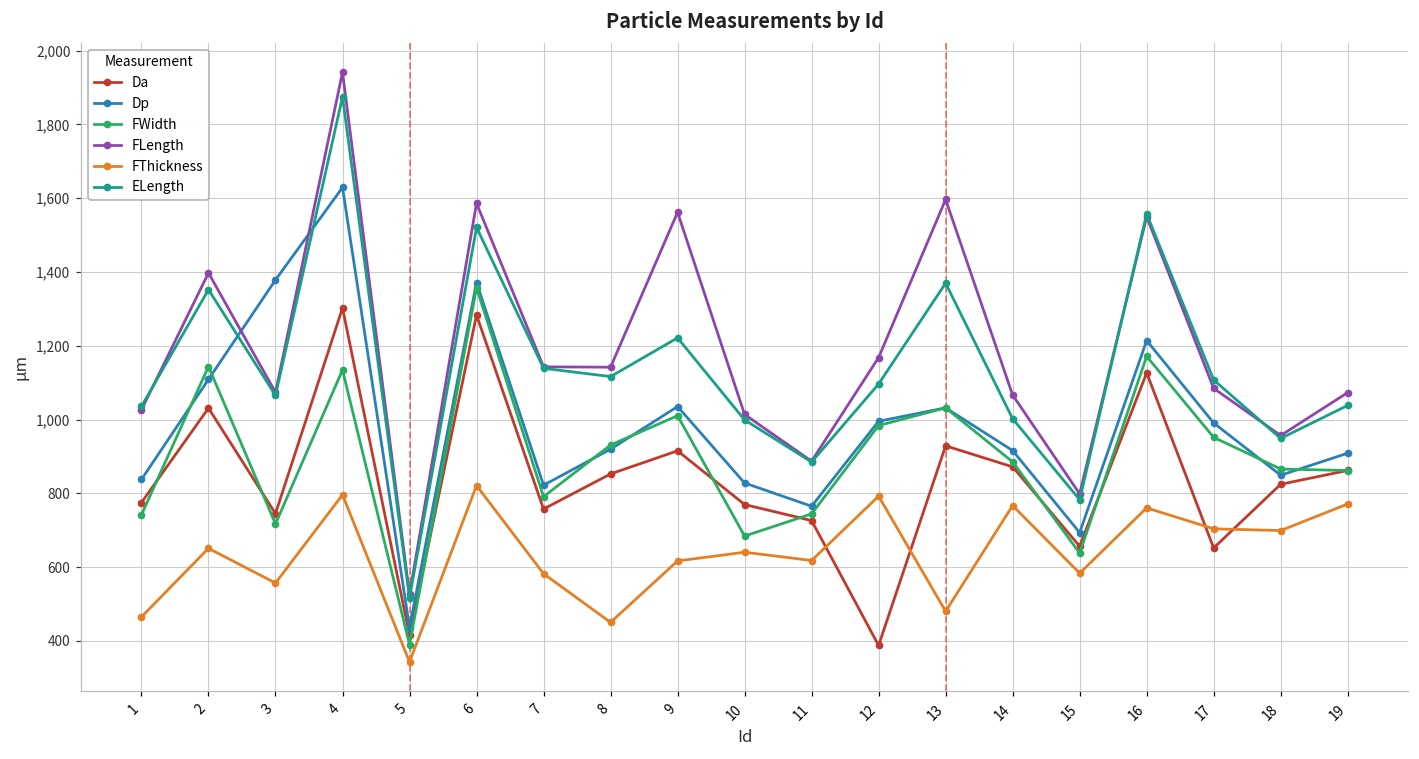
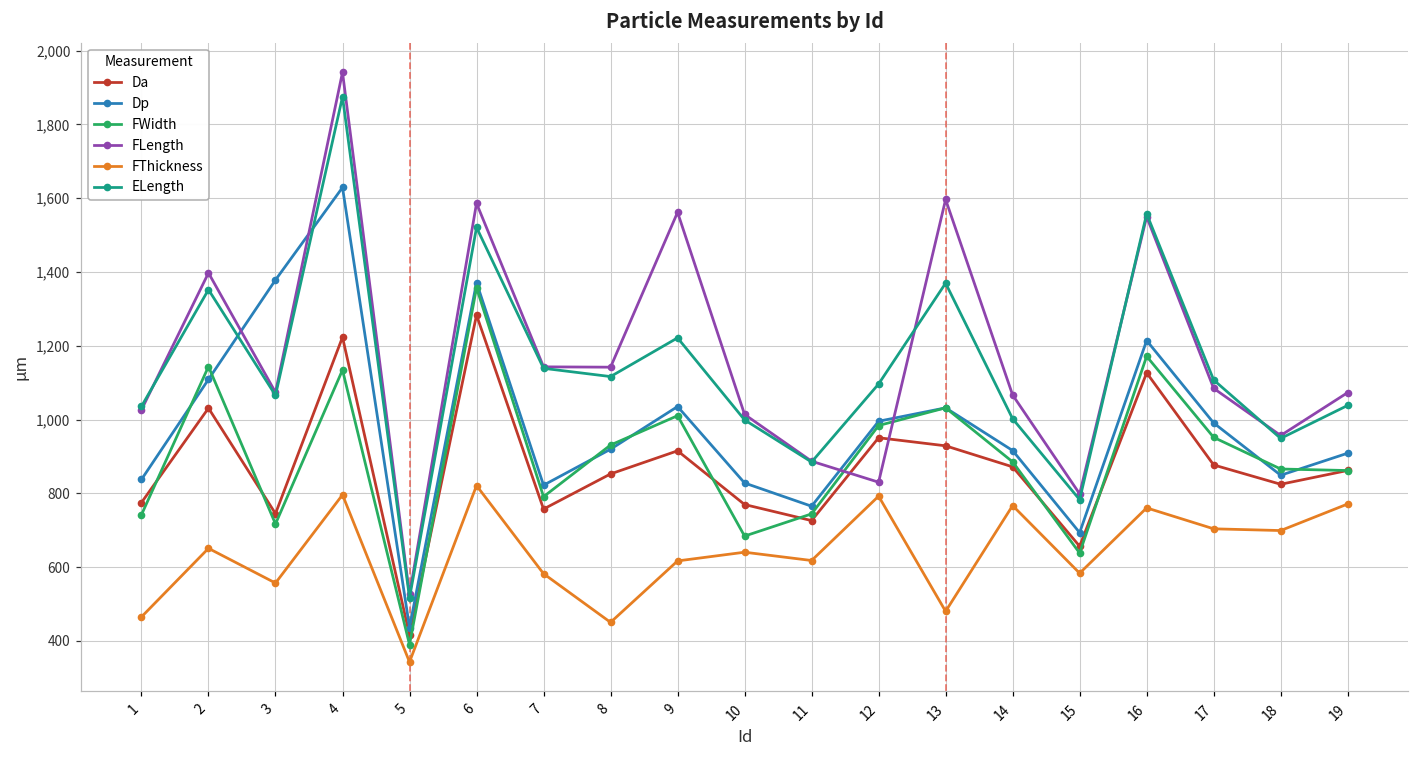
Da, 4: 1,300 -> 1,220
Da, 12: 390 -> 950
FLength, 12: 1,170 -> 830
Da, 17: 650 -> 880
